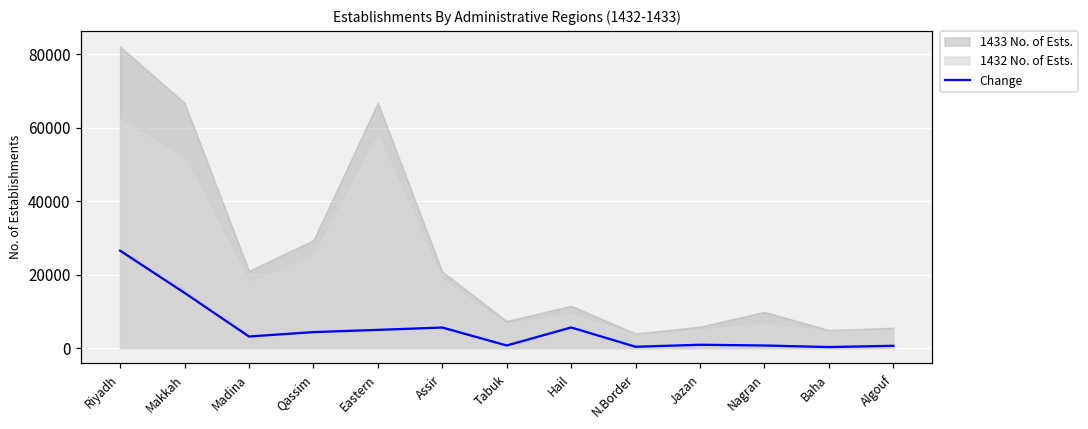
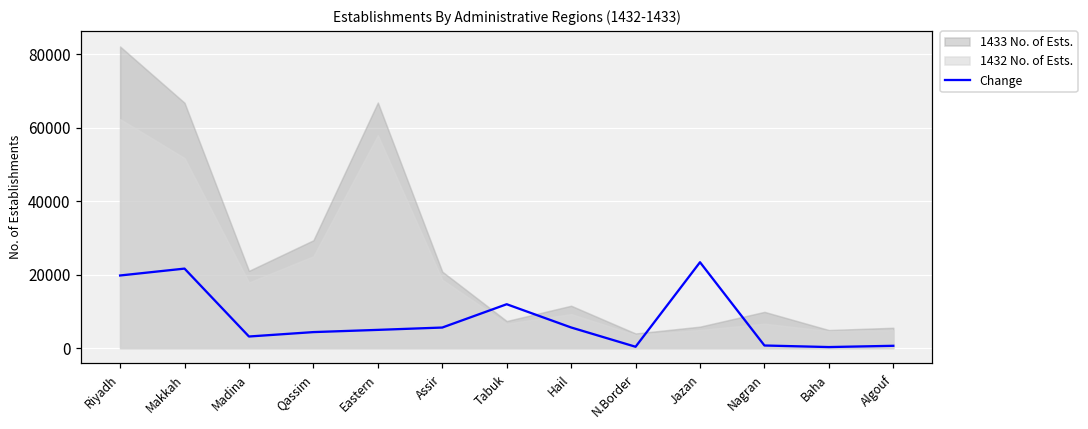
Change, Riyadh: 27000 -> 20000
Change, Makkah: 15000 -> 22000
Change, Tabuk: 1000 -> 12000
Change, Jazan: 1000 -> 23000
